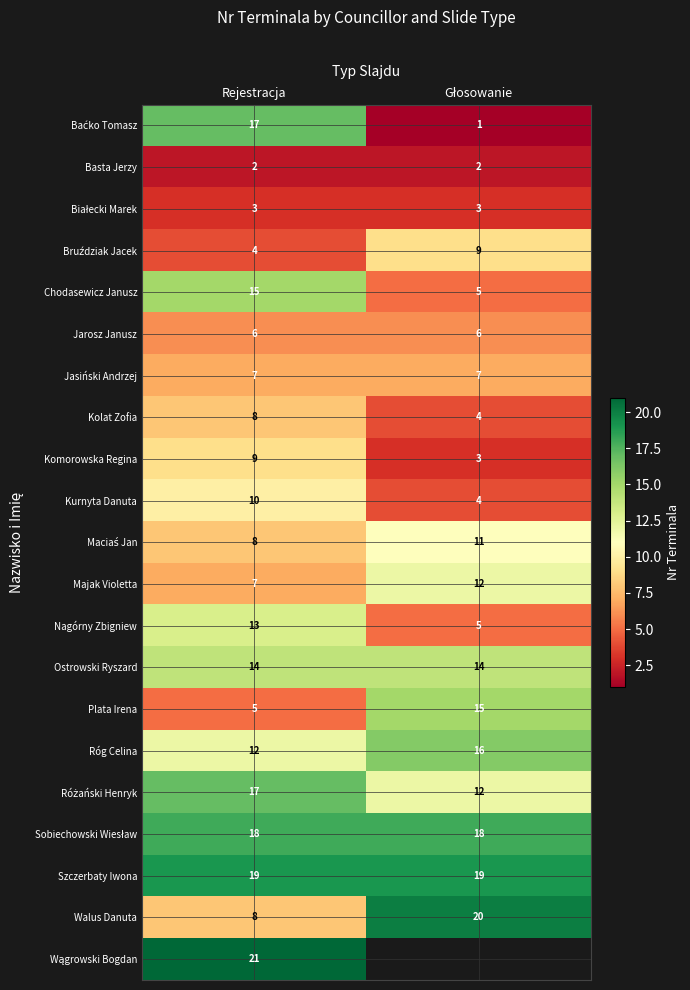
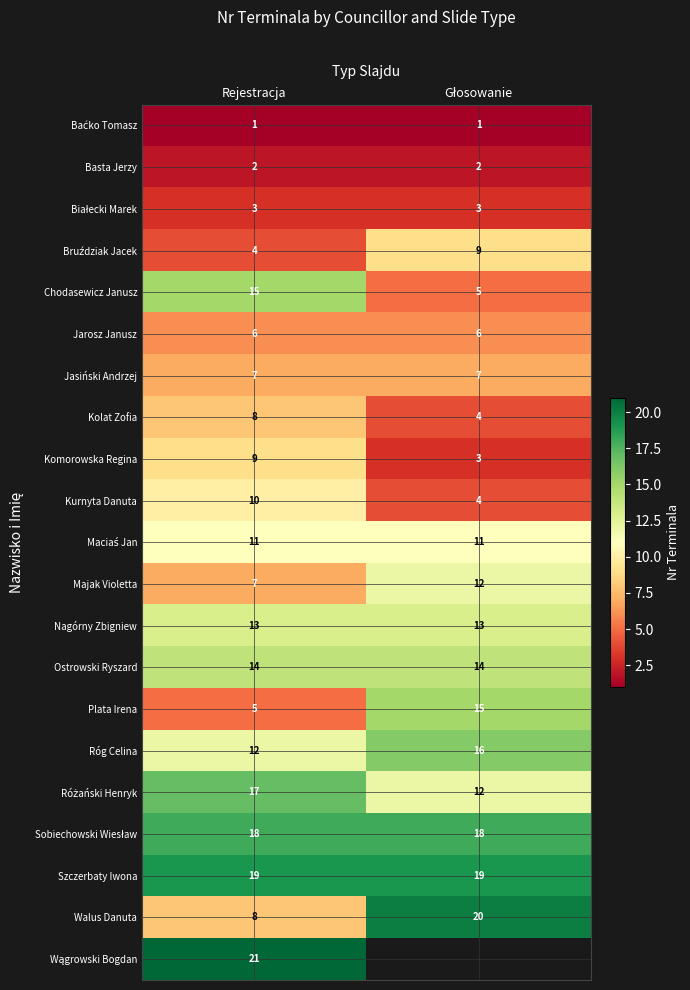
Baćko Tomasz, Rejestracja: 17 -> 1
Maciaś Jan, Rejestracja: 8 -> 11
Nagórny Zbigniew, Głosowanie: 5 -> 13
